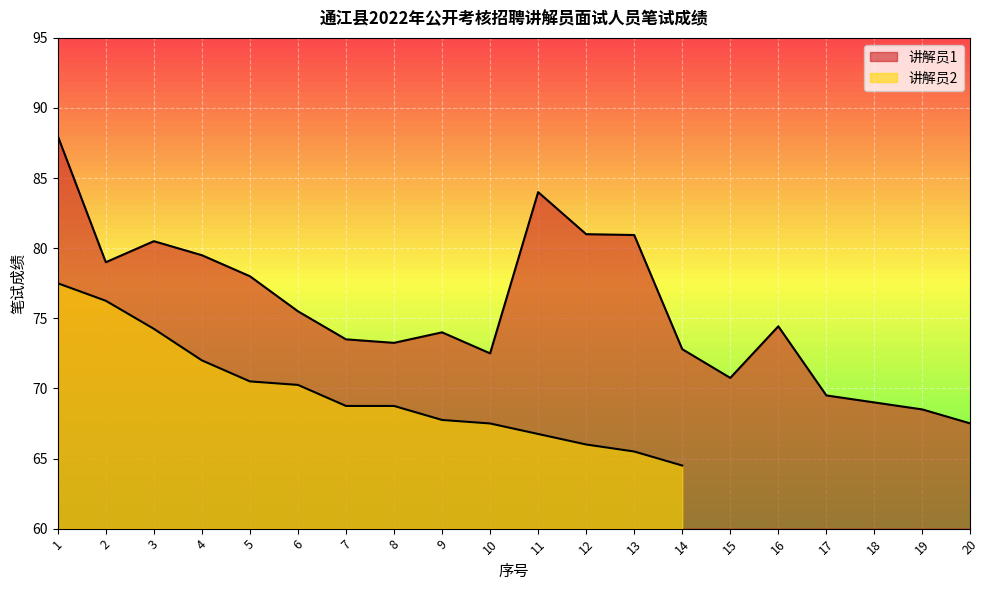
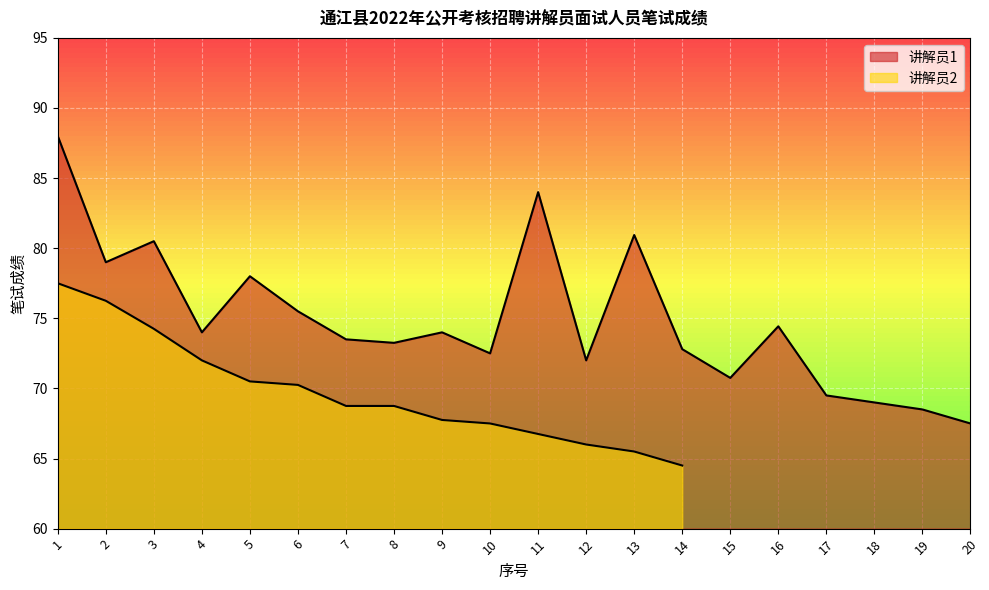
讲解员1, 4: 79.5 -> 74.0
讲解员1, 12: 81 -> 72
